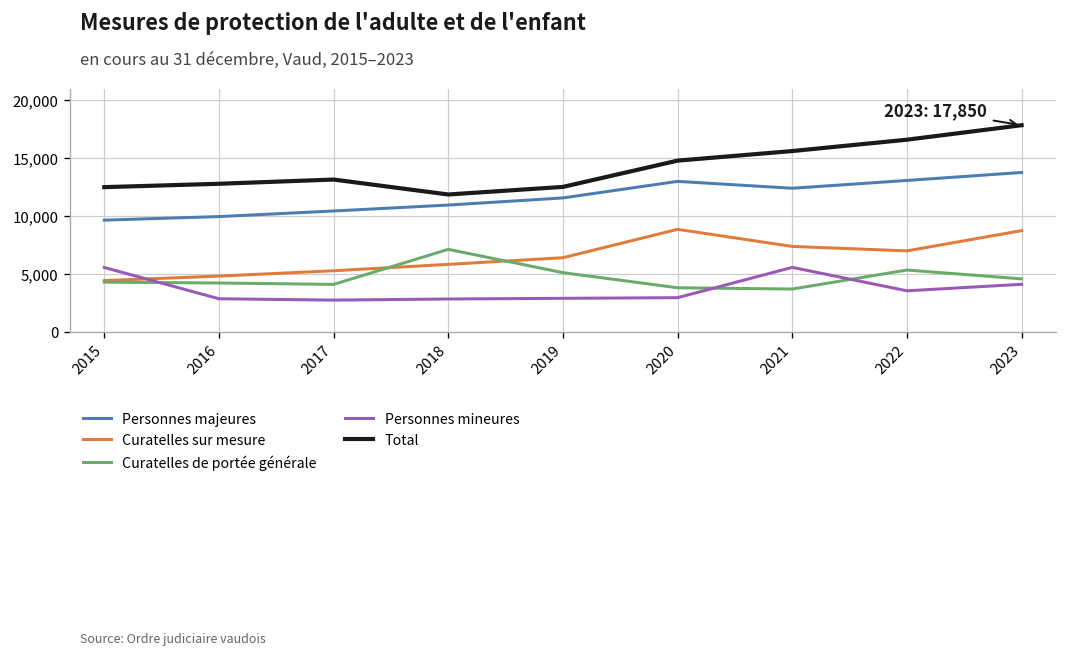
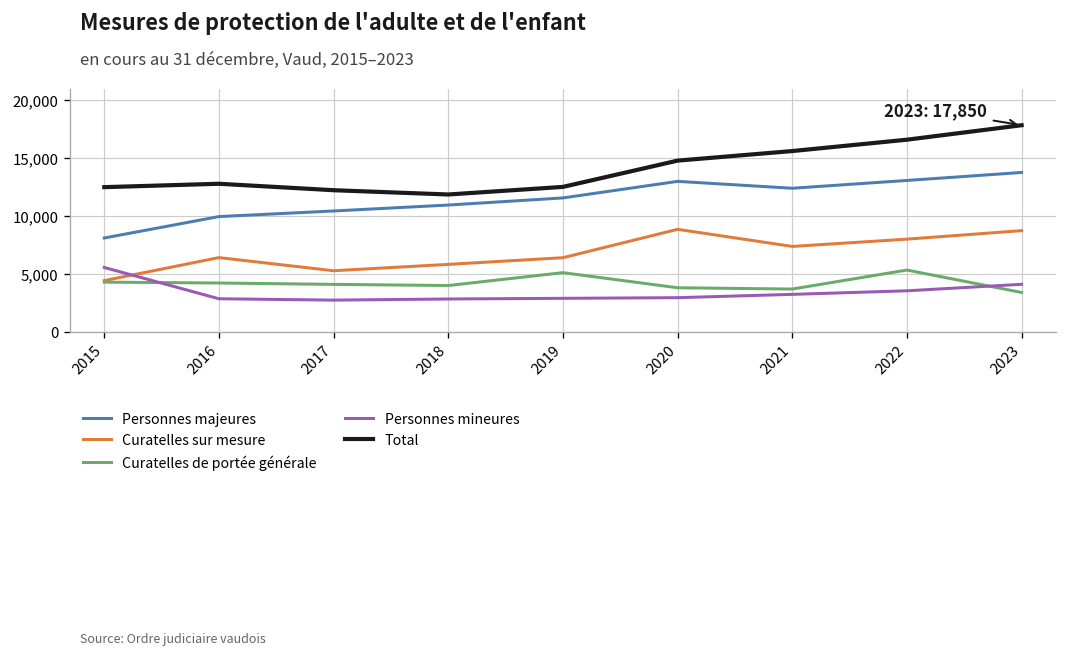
Personnes majeures, 2015: 10,000 -> 8,000
Curatelles sur mesure, 2016: 5,000 -> 6,000
Total, 2017: 13,000 -> 12,000
Curatelles de portée générale, 2018: 7,000 -> 4,000
Personnes mineures, 2021: 6,000 -> 3,000
Curatelles sur mesure, 2022: 7,000 -> 8,000
Curatelles de portée générale, 2023: 5,000 -> 3,000
